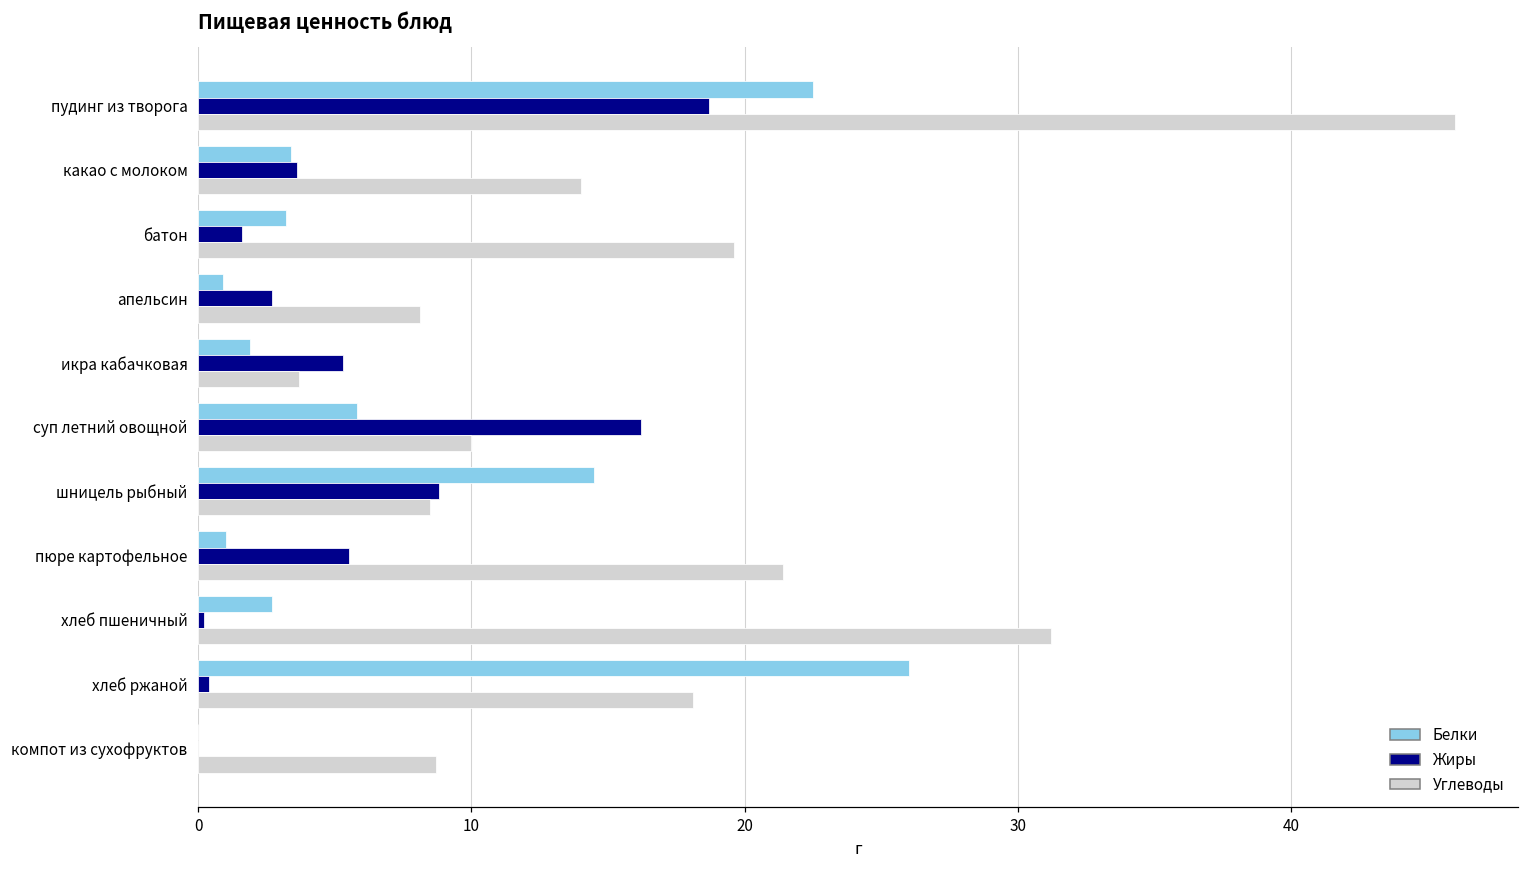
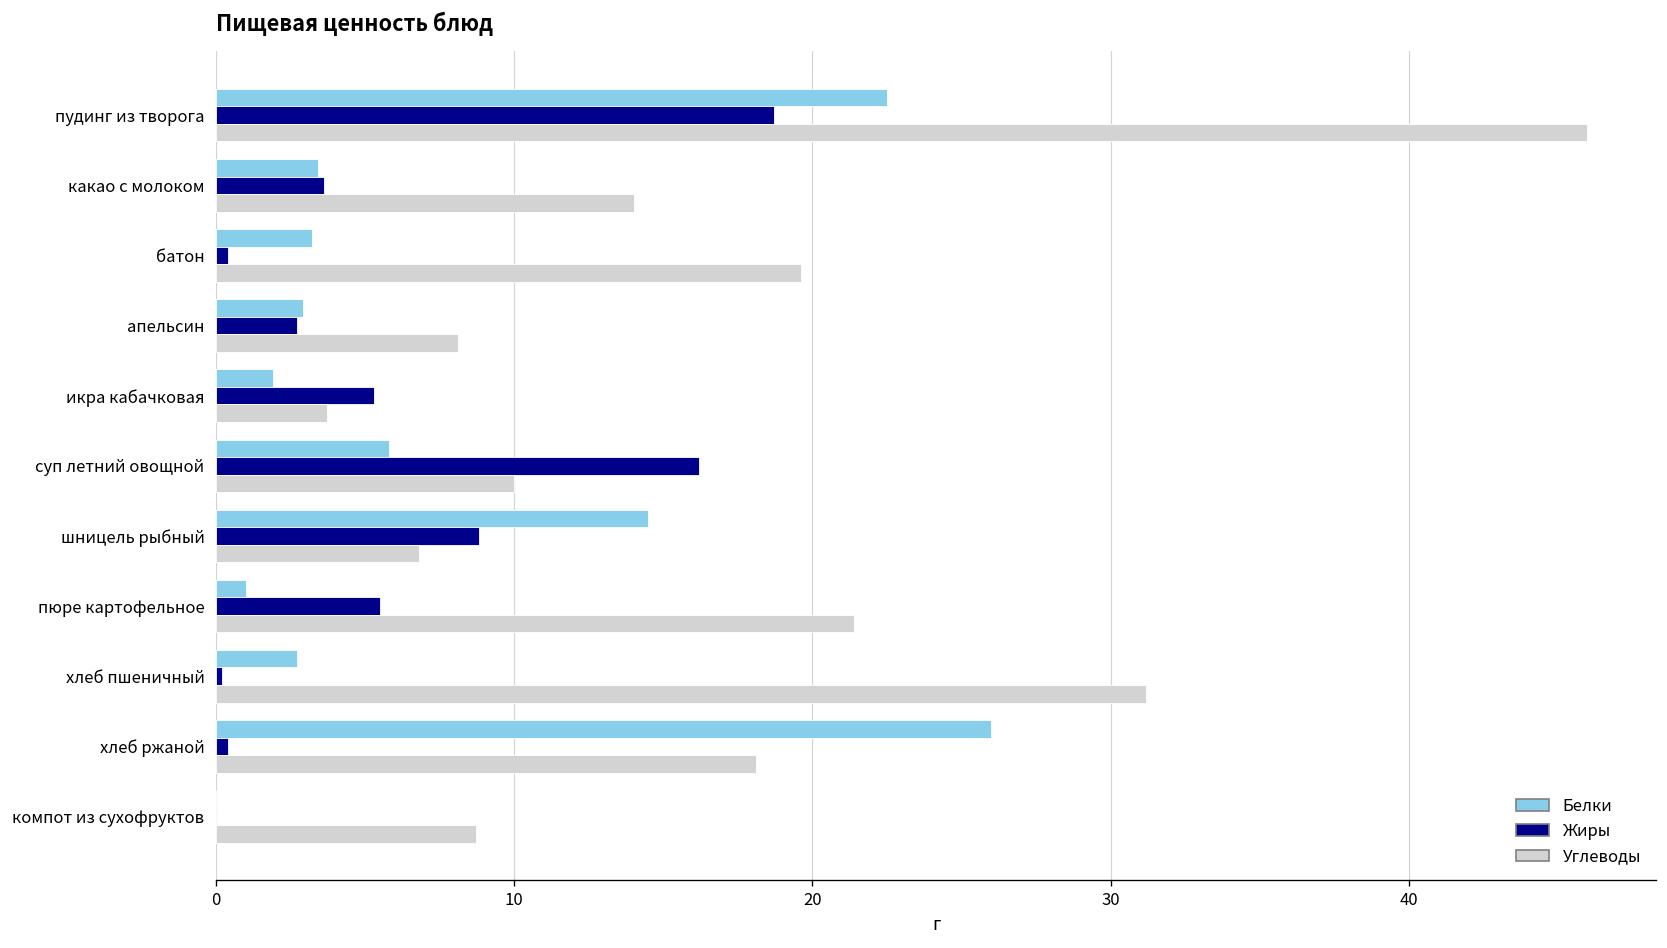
Жиры, батон: 1.6 -> 0.4
Белки, апельсин: 0.9 -> 2.9
Углеводы, шницель рыбный: 8.5 -> 6.8
